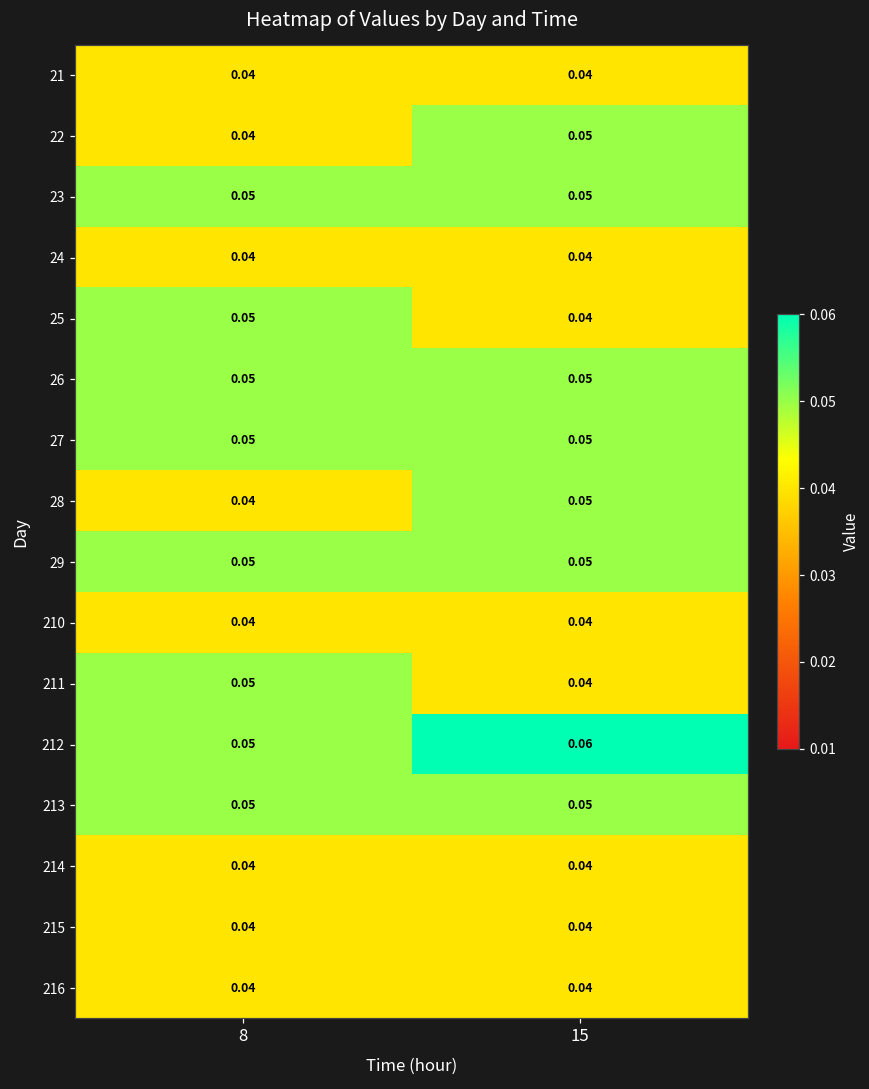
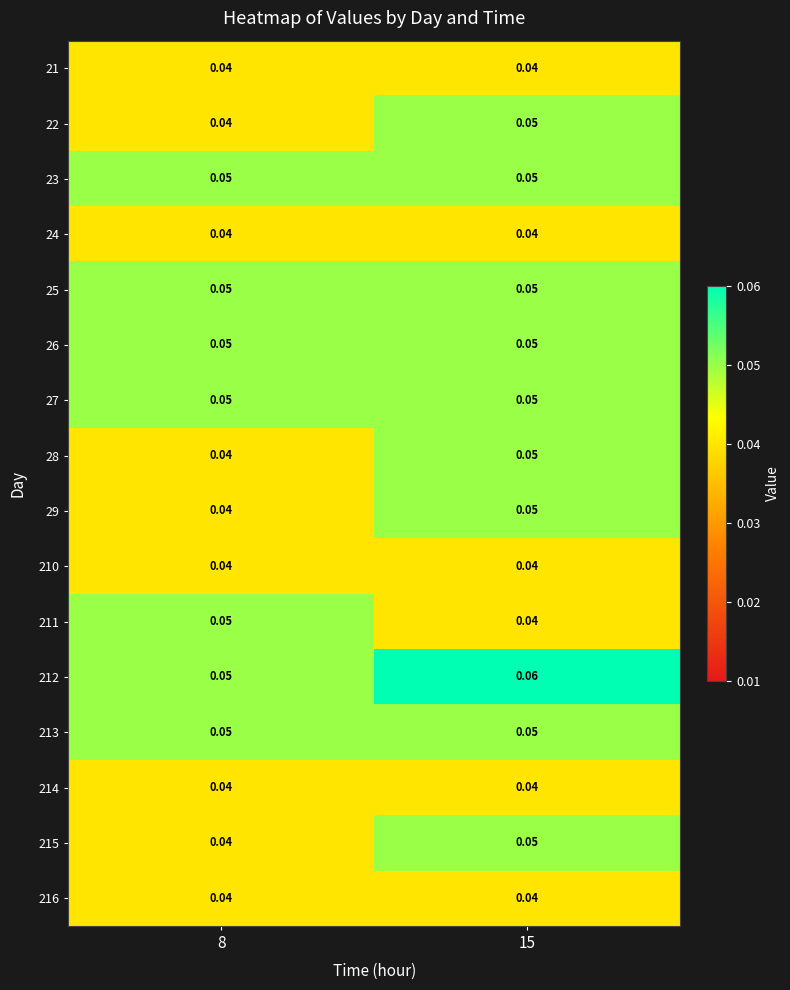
25, 15: 0.04 -> 0.05
29, 8: 0.05 -> 0.04
215, 15: 0.04 -> 0.05
